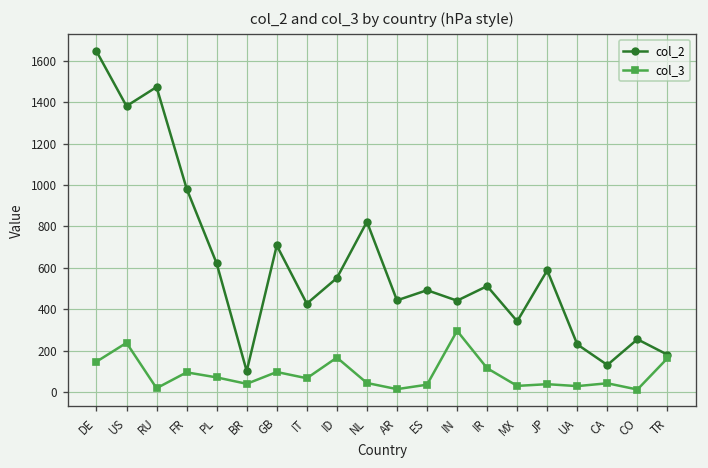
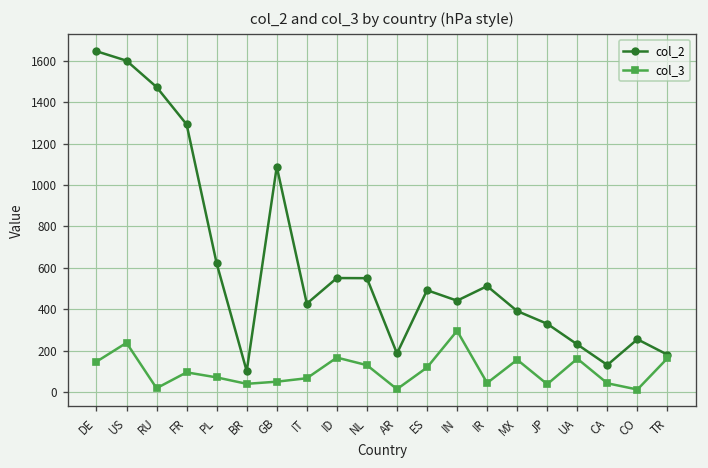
col_2, US: 1380 -> 1600
col_2, FR: 980 -> 1290
col_2, GB: 710 -> 1090
col_3, GB: 100 -> 50
col_2, NL: 820 -> 550
col_3, NL: 40 -> 130
col_2, AR: 440 -> 190
col_3, ES: 40 -> 120
col_3, IR: 120 -> 40
col_2, MX: 340 -> 390
col_3, MX: 30 -> 160
col_2, JP: 590 -> 330
col_3, UA: 30 -> 160
